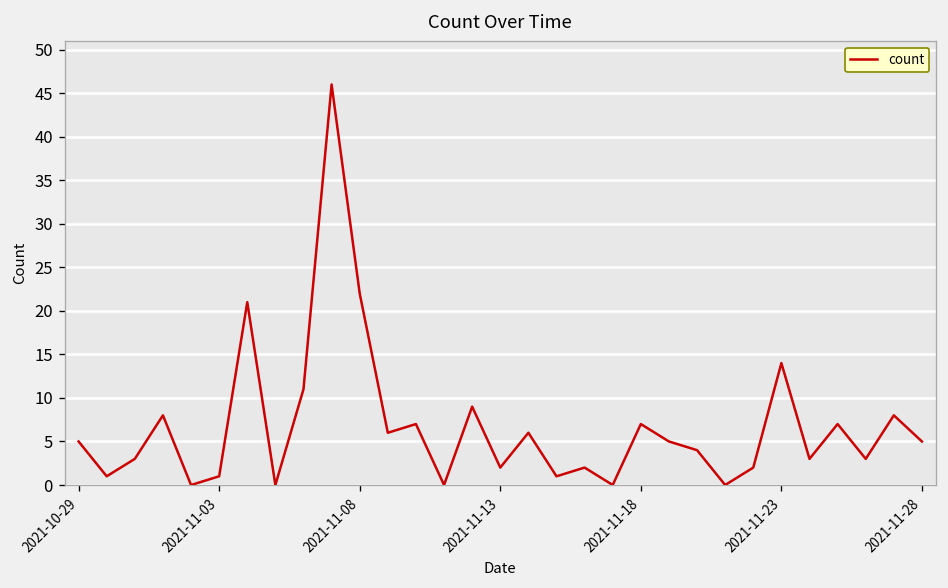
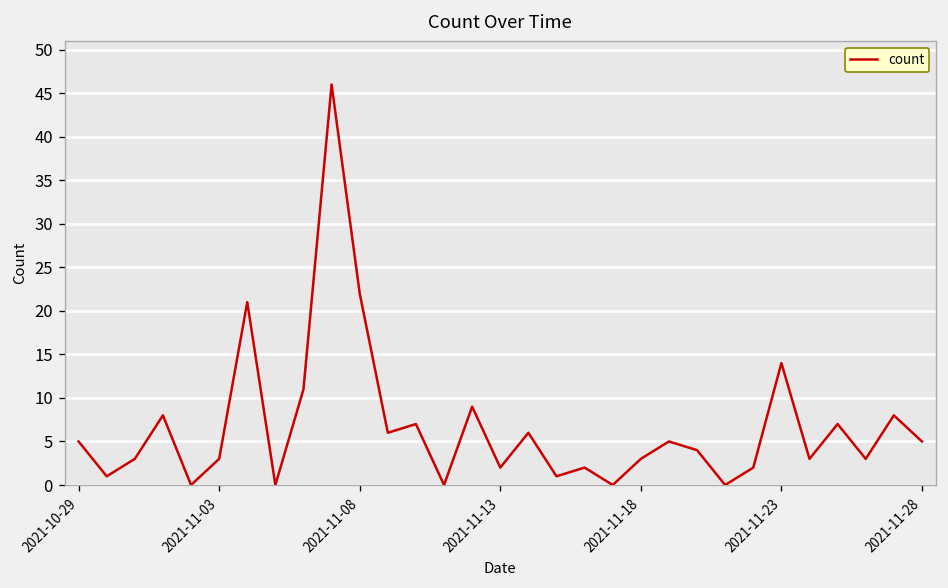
2021-11-03: 1 -> 3
2021-11-18: 7 -> 3
